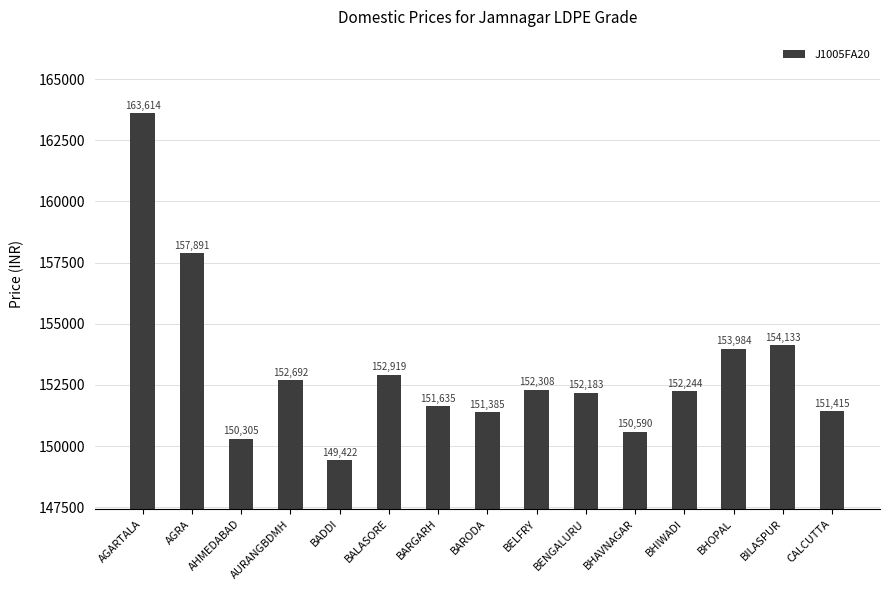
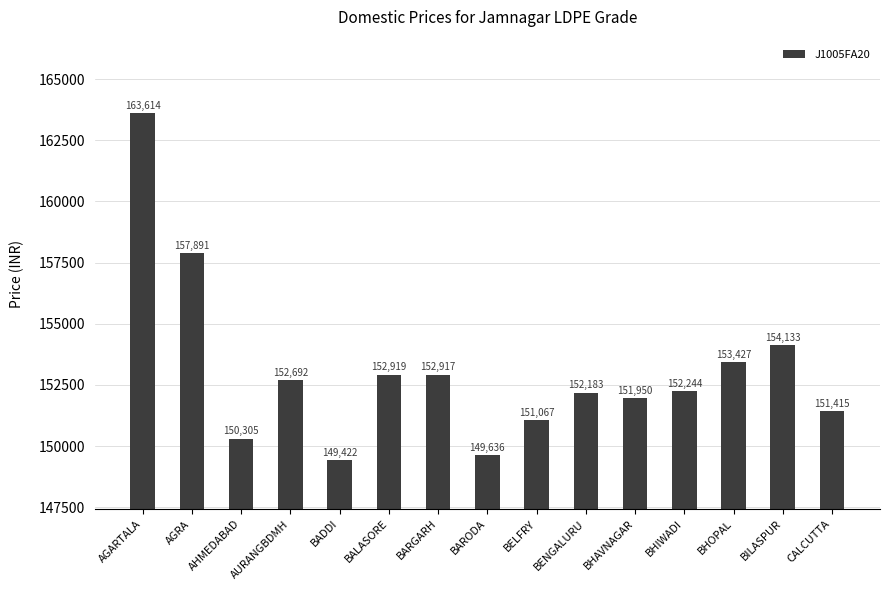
BARGARH: 151,635 -> 152,917
BARODA: 151,385 -> 149,636
BELFRY: 152,308 -> 151,067
BHAVNAGAR: 150,590 -> 151,950
BHOPAL: 153,984 -> 153,427
